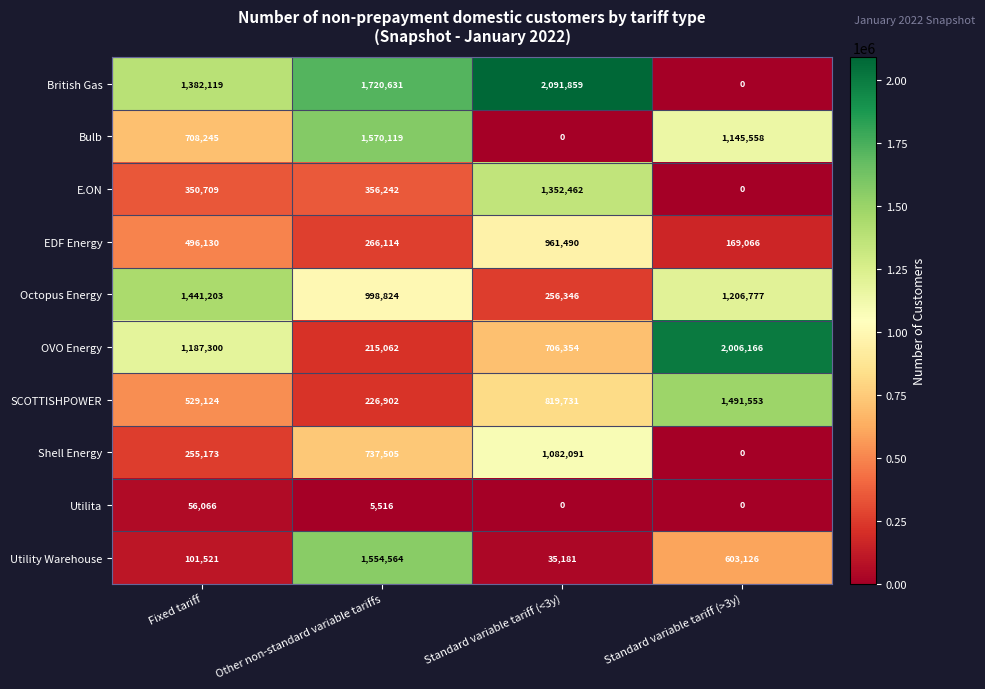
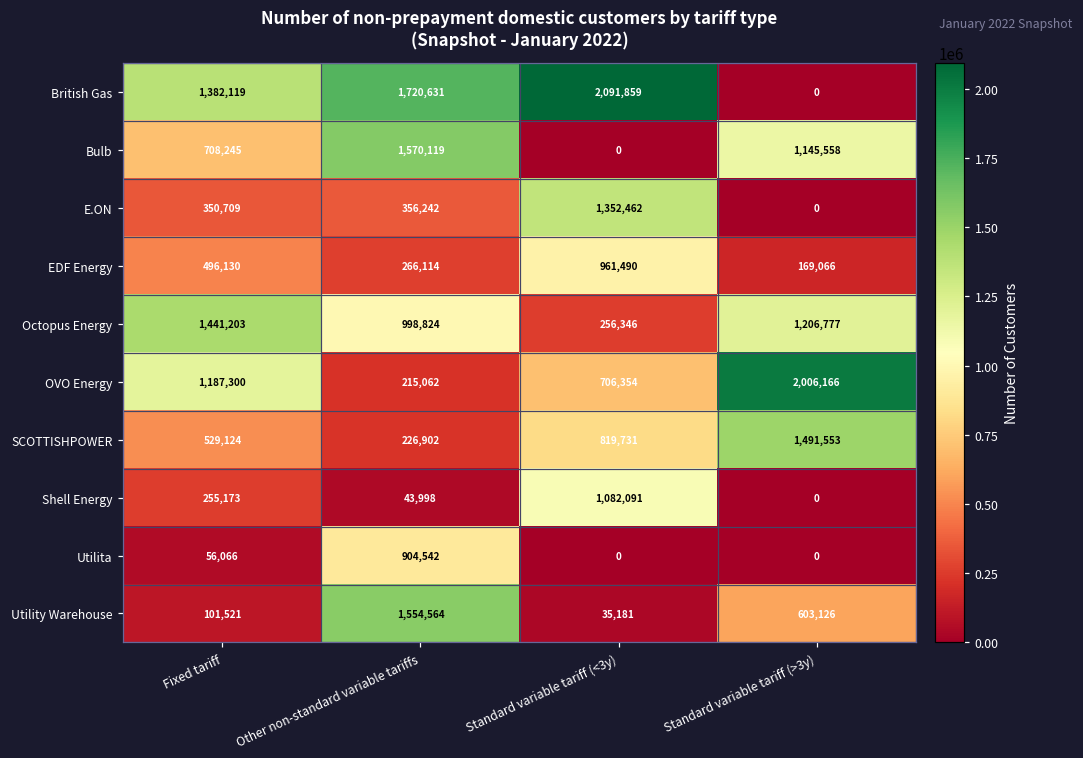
Shell Energy, Other non-standard variable tariffs: 737,505 -> 43,998
Utilita, Other non-standard variable tariffs: 5,516 -> 904,542
